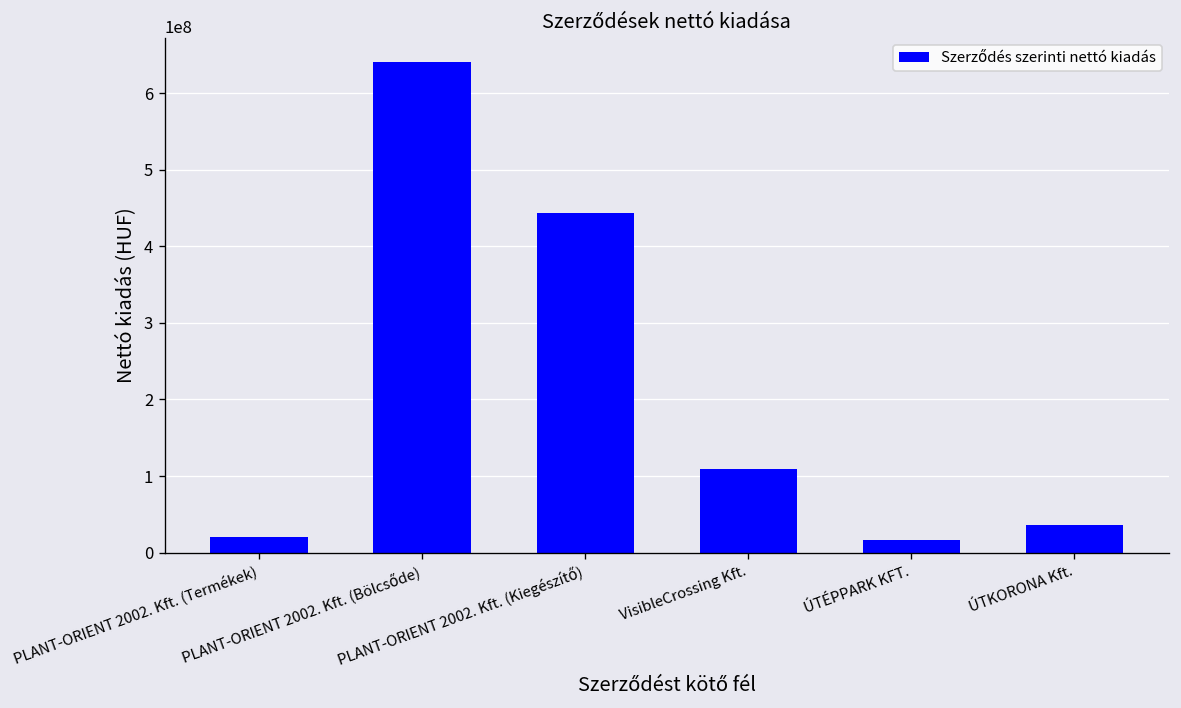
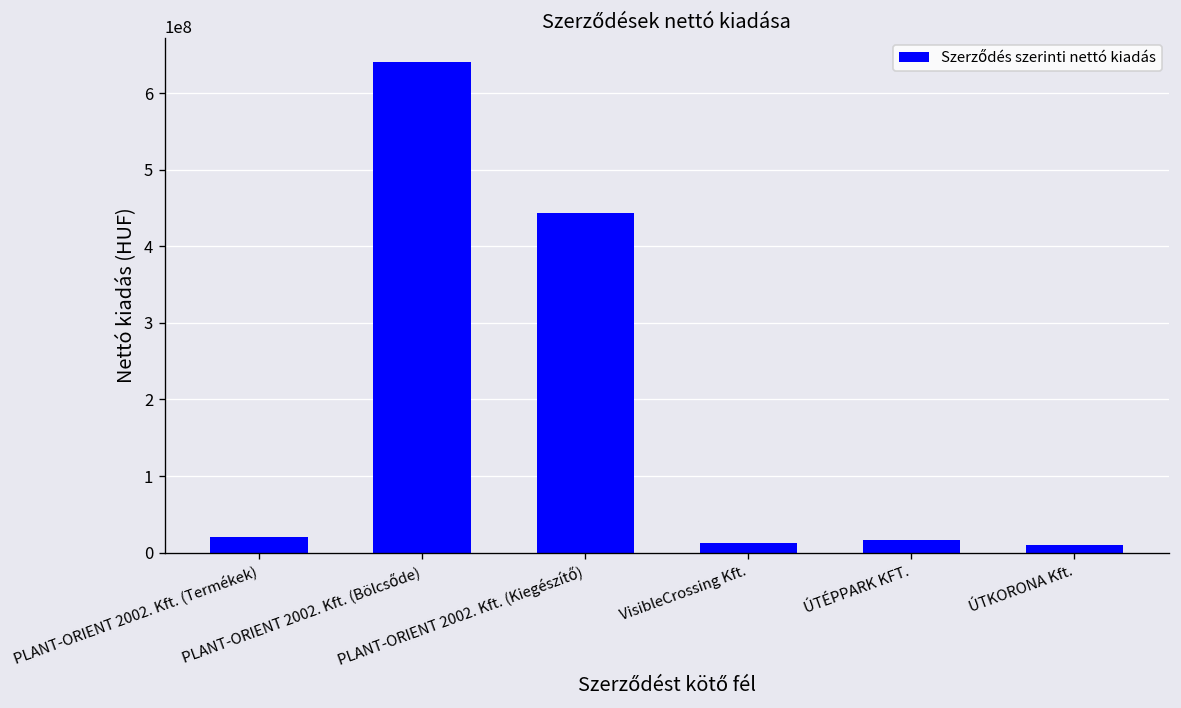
VisibleCrossing Kft.: 110000000 -> 10000000
ÚTKORONA Kft.: 40000000 -> 10000000
